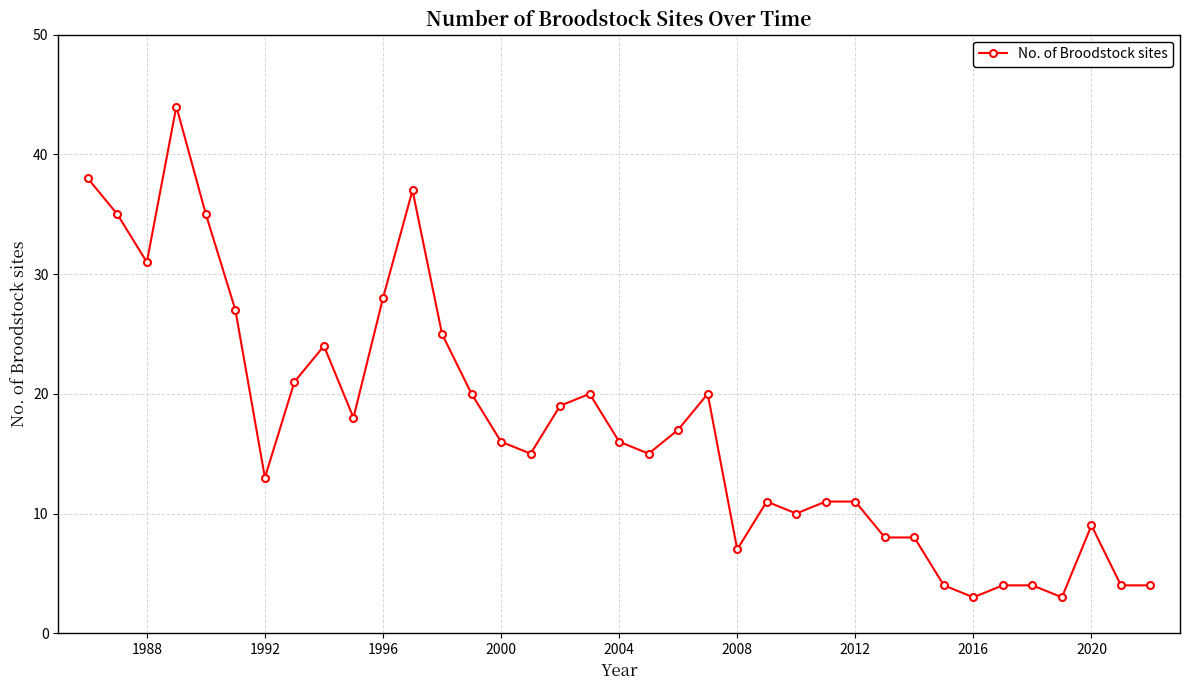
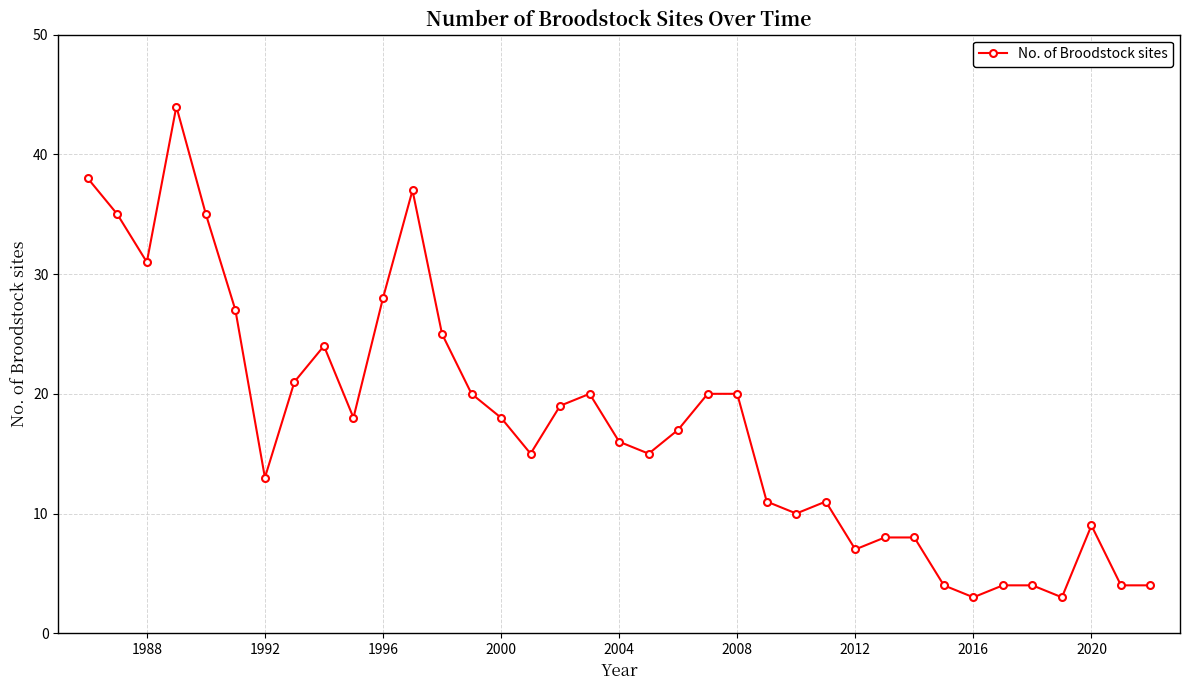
2000: 16 -> 18
2008: 7 -> 20
2012: 11 -> 7
